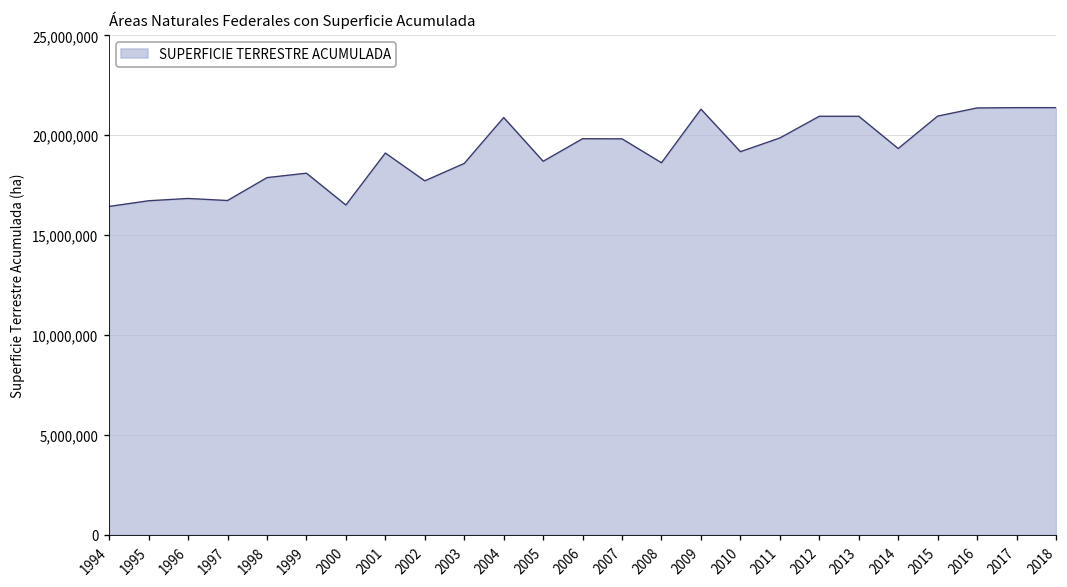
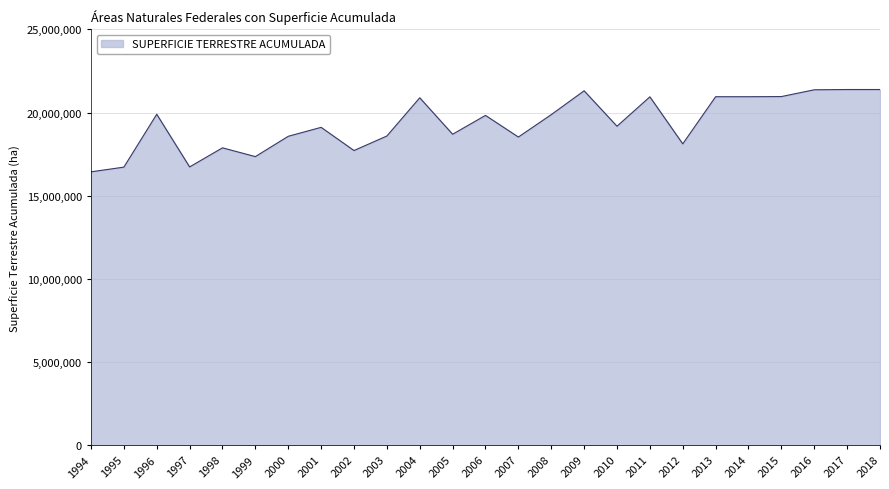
1996: 16,800,000 -> 19,900,000
1999: 18,100,000 -> 17,300,000
2000: 16,500,000 -> 18,600,000
2007: 19,800,000 -> 18,500,000
2008: 18,600,000 -> 19,900,000
2011: 19,900,000 -> 20,900,000
2012: 20,900,000 -> 18,100,000
2014: 19,300,000 -> 20,900,000
